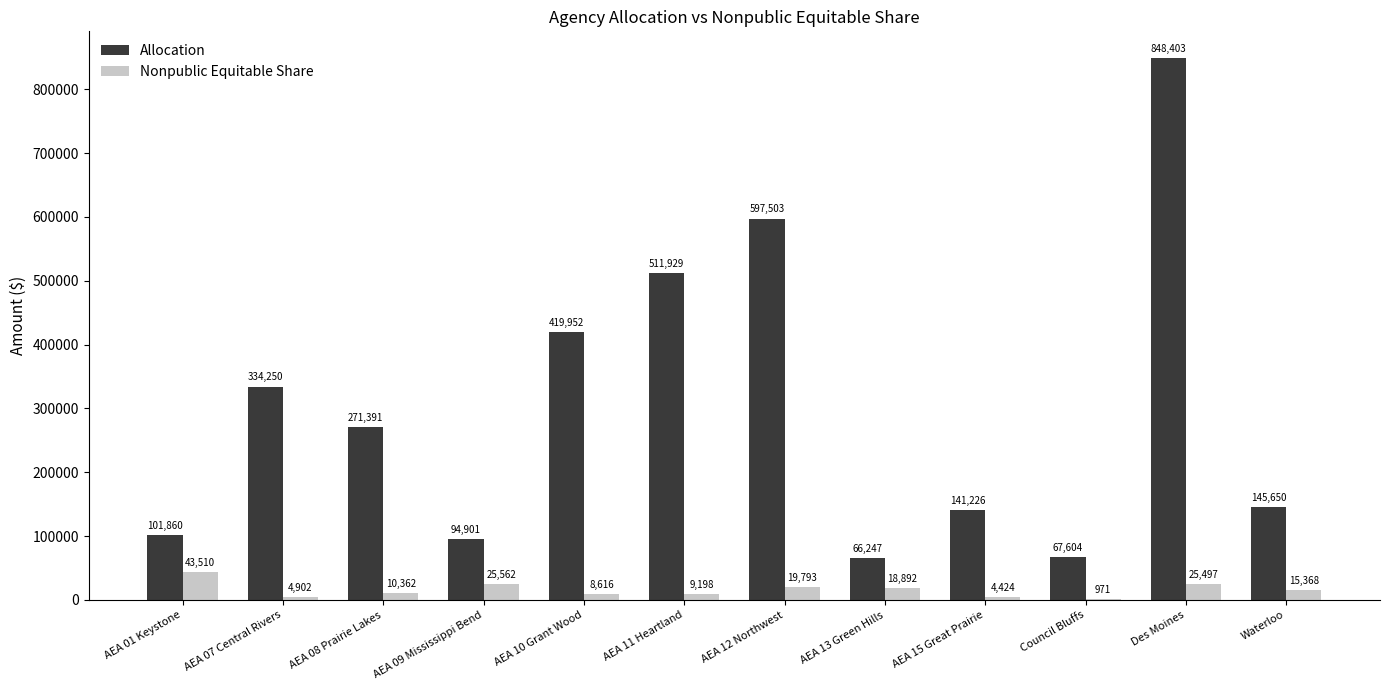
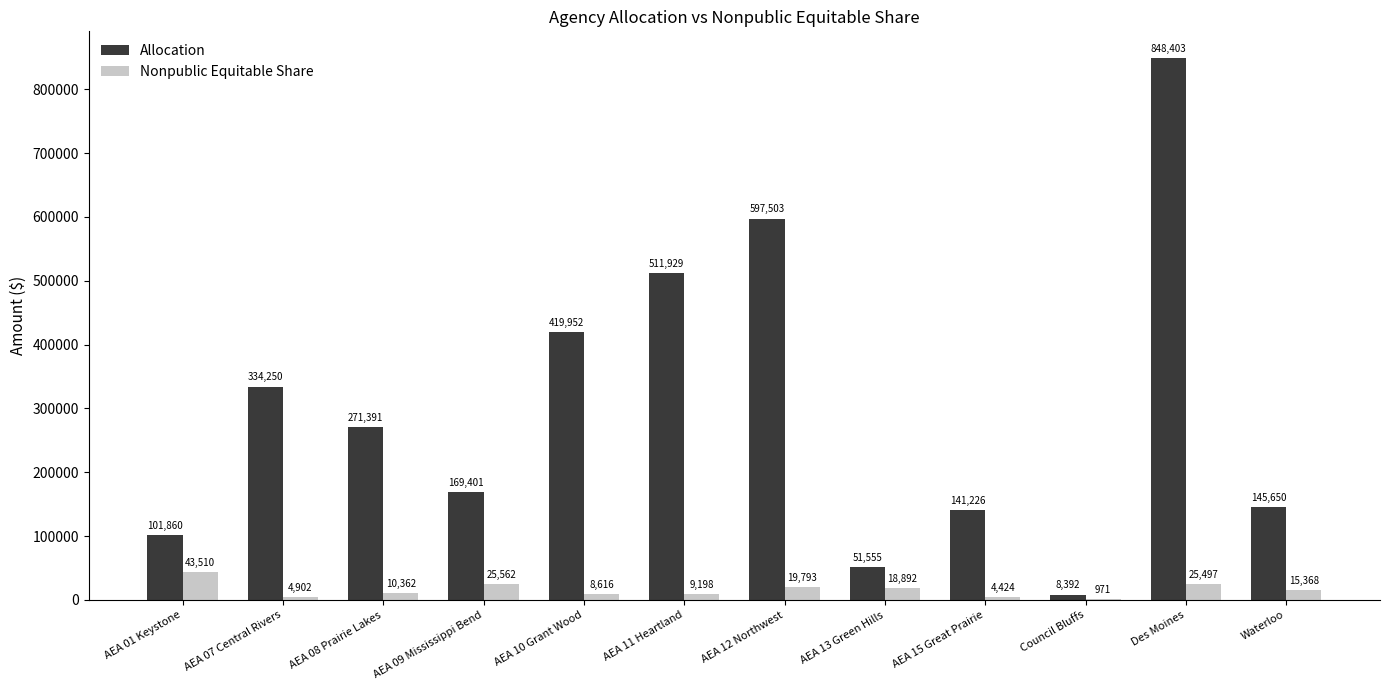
Allocation, AEA 09 Mississippi Bend: 94,901 -> 169,401
Allocation, AEA 13 Green Hills: 66,247 -> 51,555
Allocation, Council Bluffs: 67,604 -> 8,392
